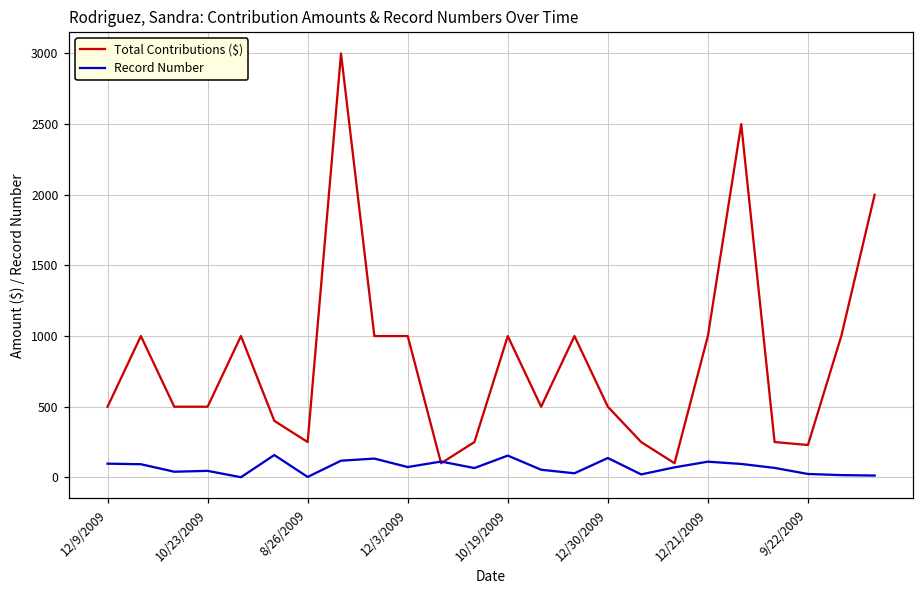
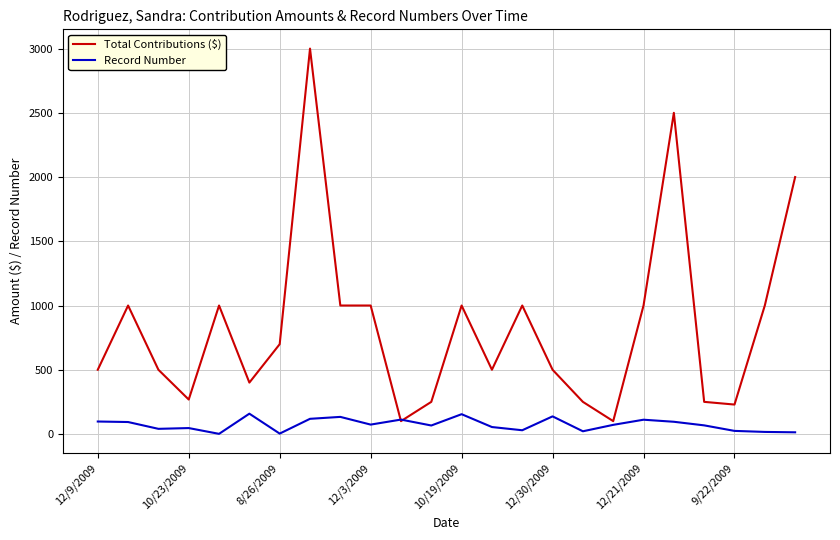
Total Contributions ($), 10/23/2009: 500 -> 270
Total Contributions ($), 8/26/2009: 250 -> 700
